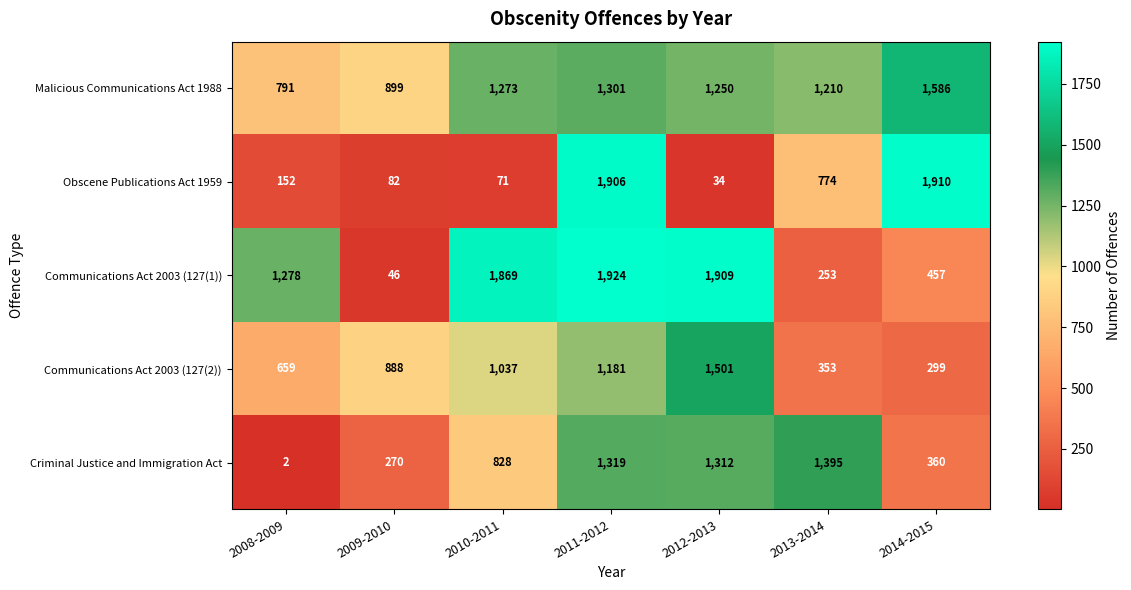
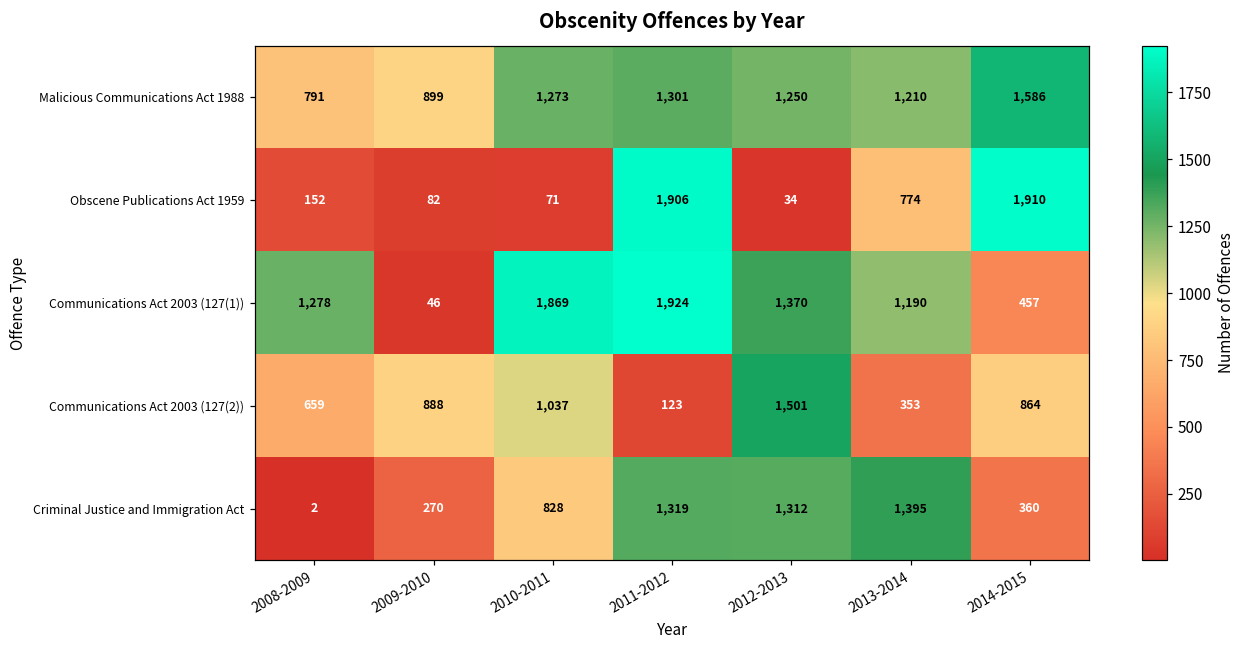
Communications Act 2003 (127(1)), 2012-2013: 1,909 -> 1,370
Communications Act 2003 (127(1)), 2013-2014: 253 -> 1,190
Communications Act 2003 (127(2)), 2011-2012: 1,181 -> 123
Communications Act 2003 (127(2)), 2014-2015: 299 -> 864
